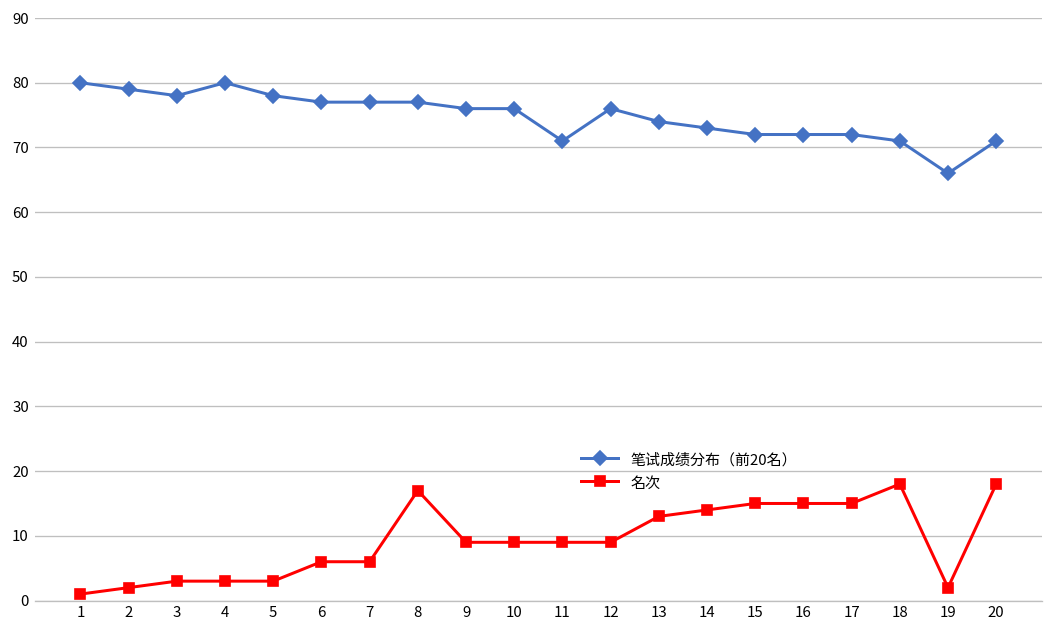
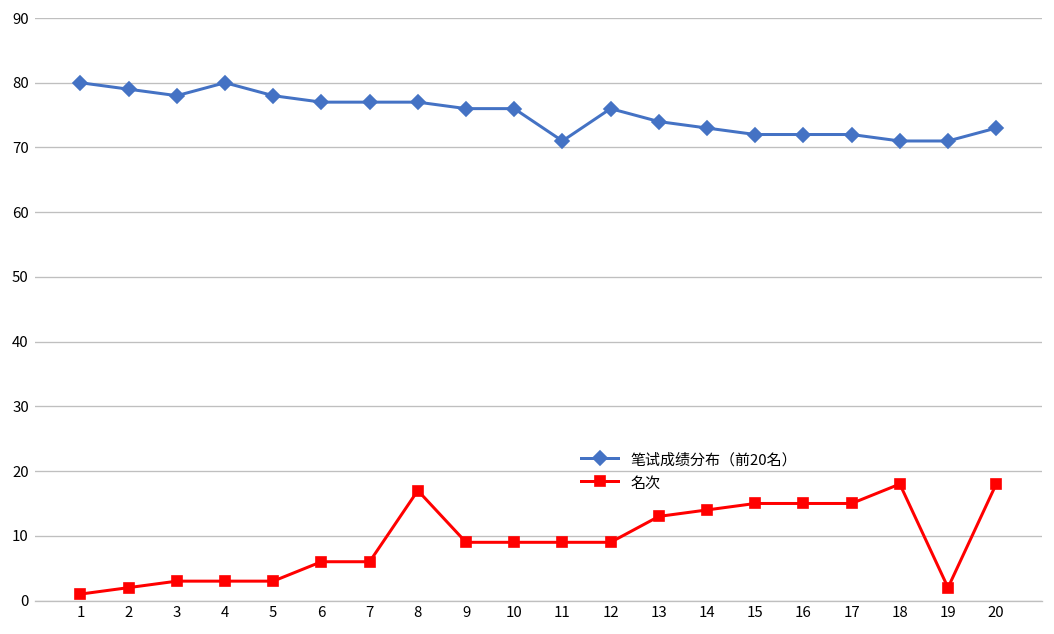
笔试成绩分布（前20名）, 19: 66 -> 71
笔试成绩分布（前20名）, 20: 71 -> 73
